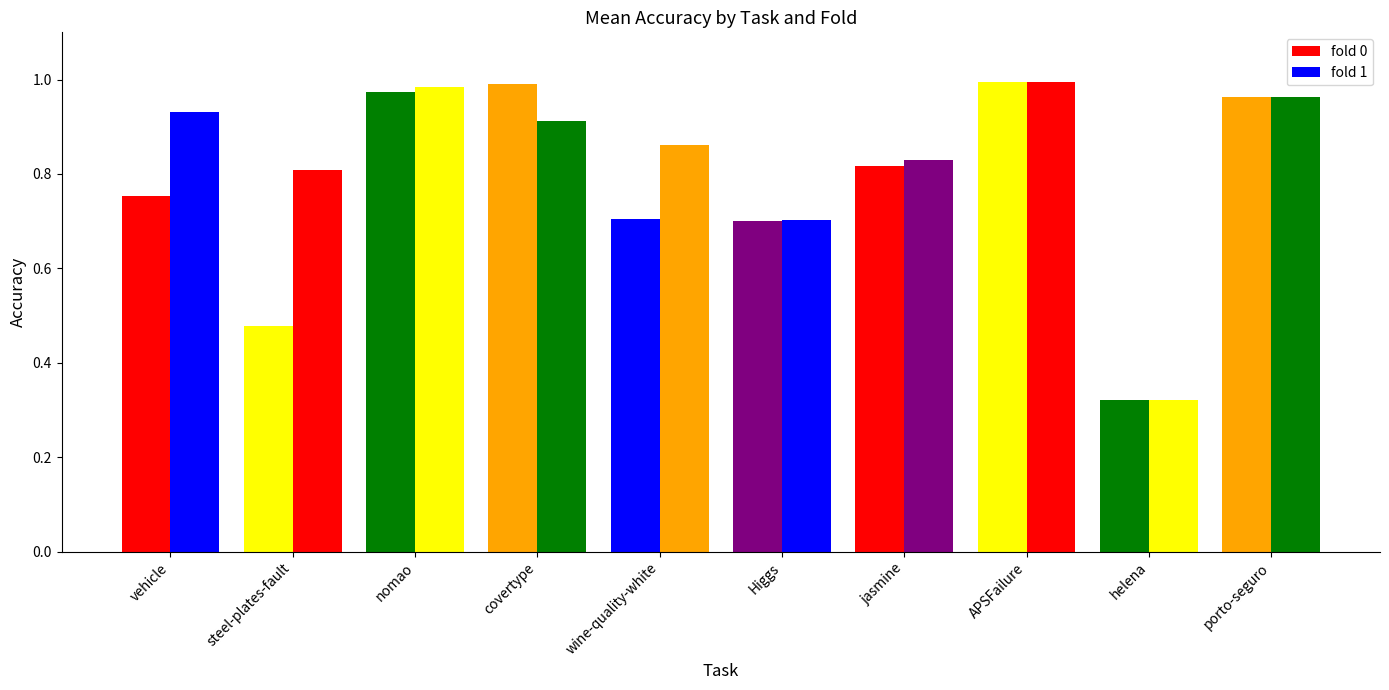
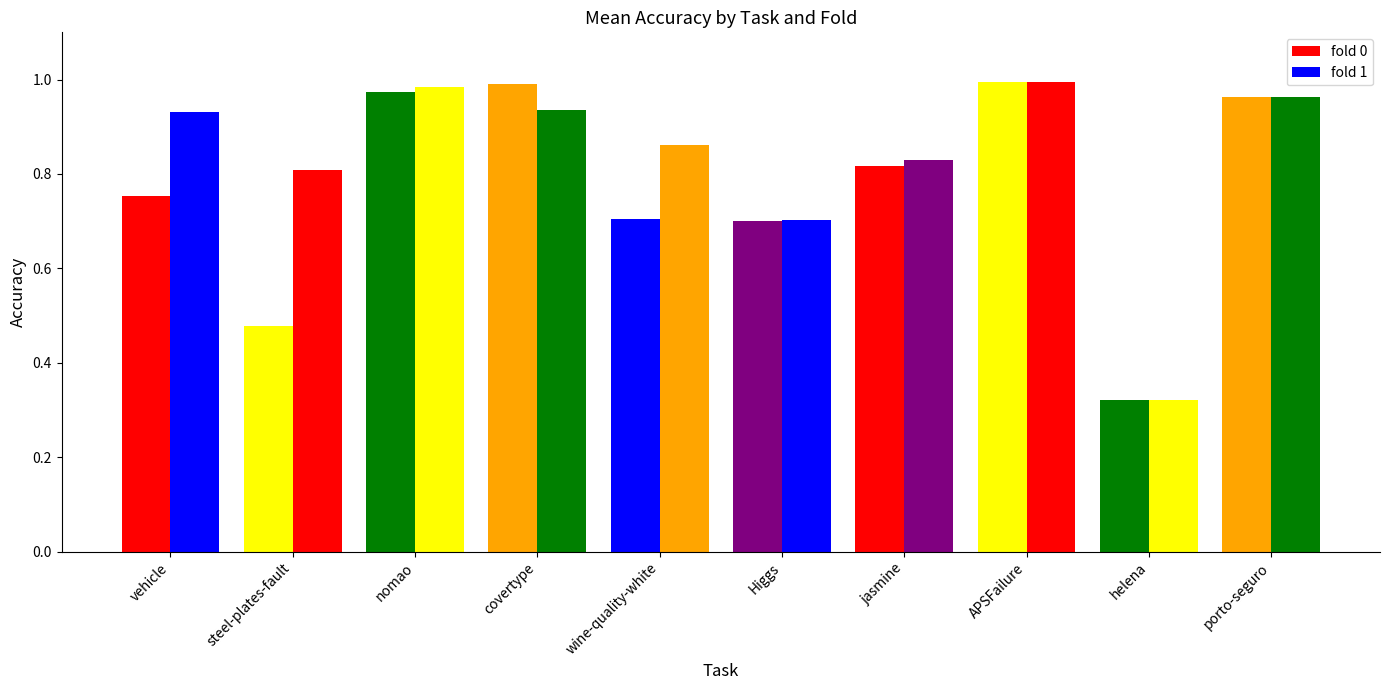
fold 1, covertype: 0.91 -> 0.94
